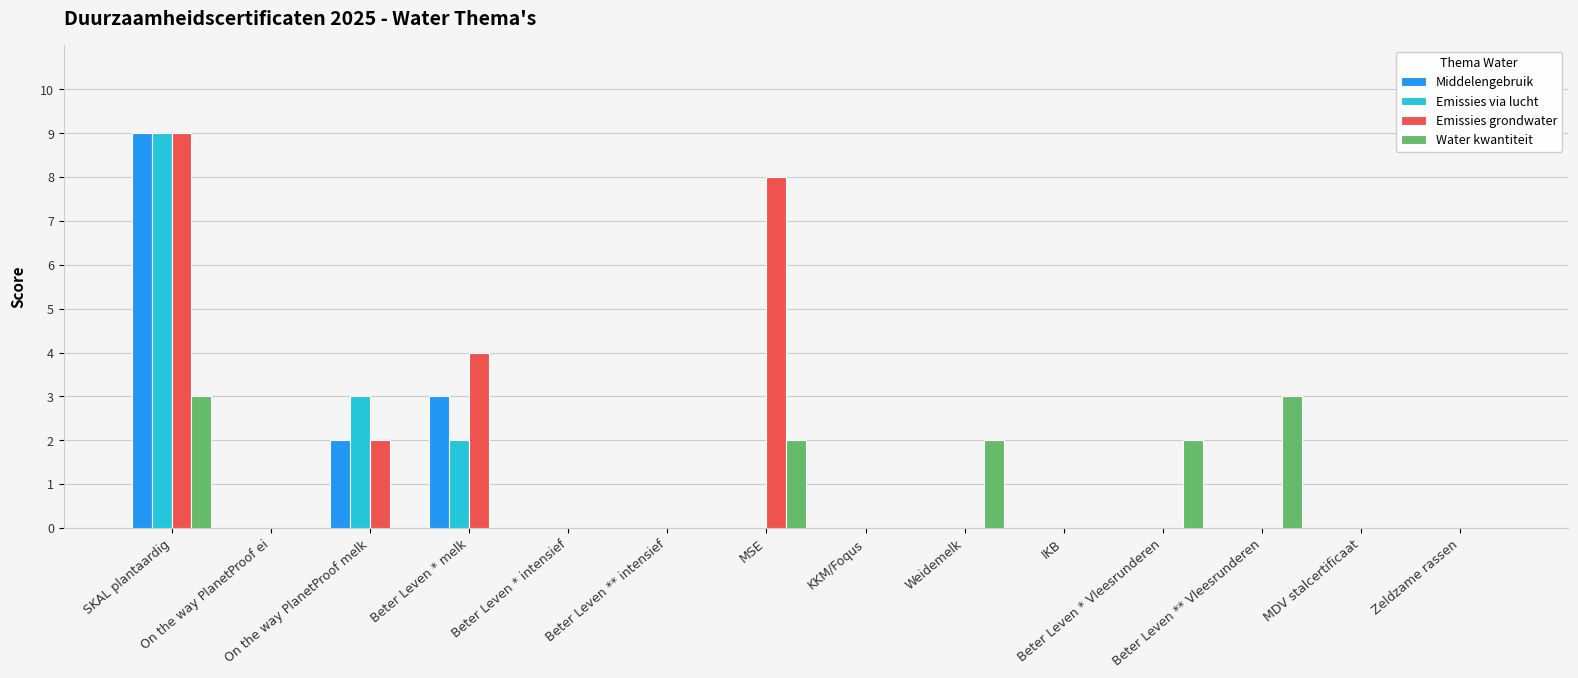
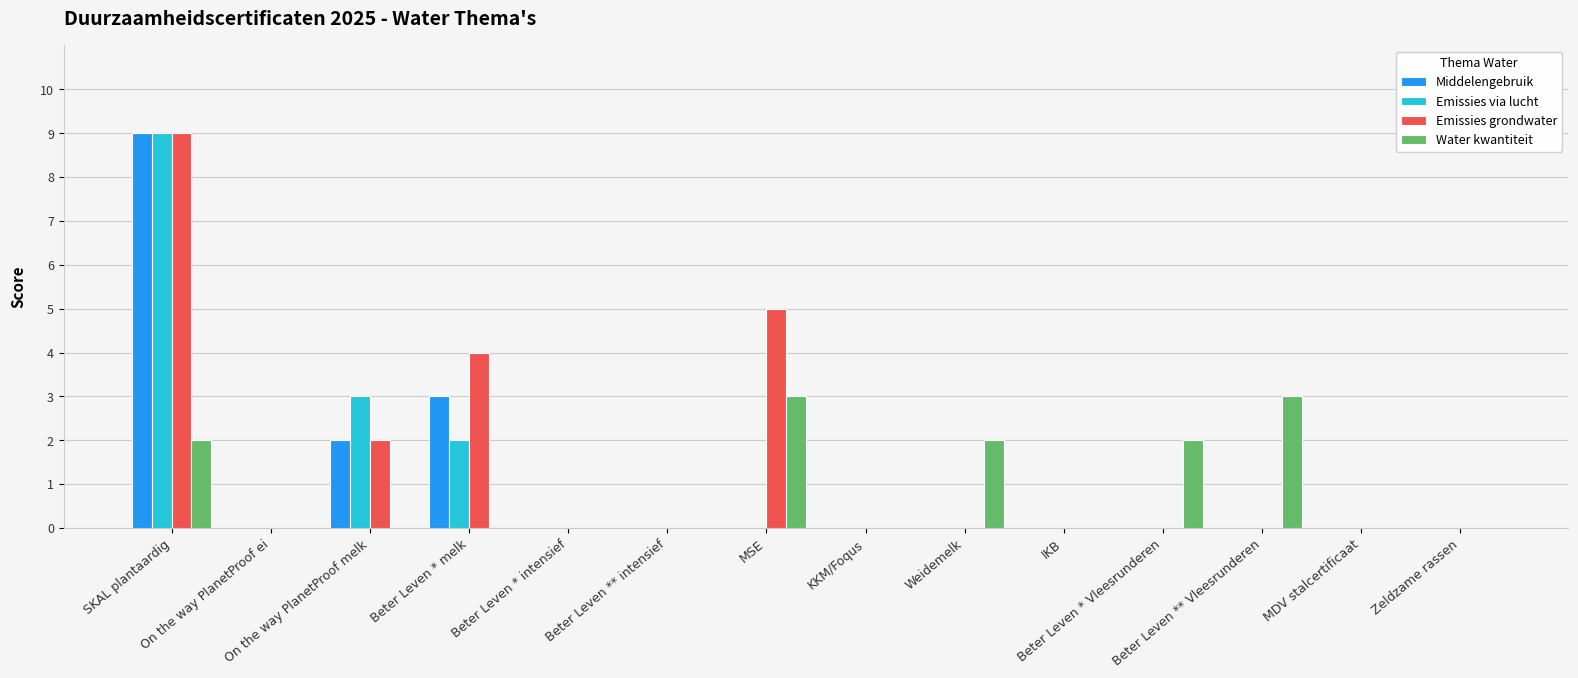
Water kwantiteit, SKAL plantaardig: 3 -> 2
Emissies grondwater, MSE: 8 -> 5
Water kwantiteit, MSE: 2 -> 3
